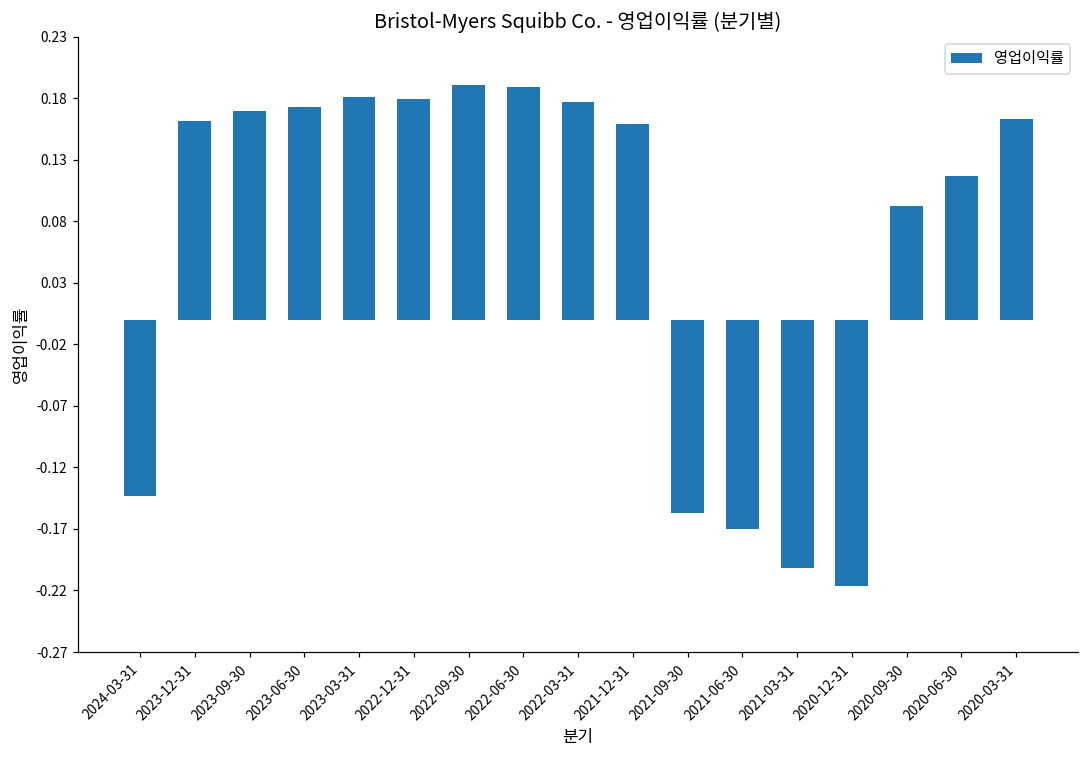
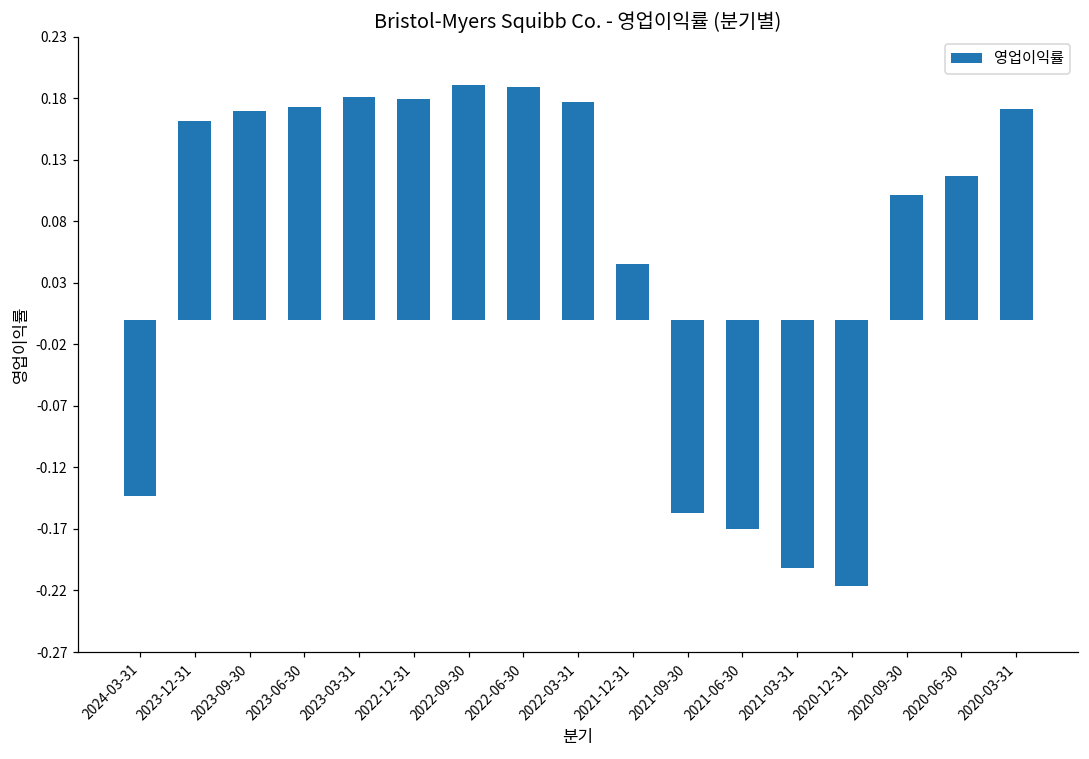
2021-12-31: 0.159 -> 0.045
2020-09-30: 0.093 -> 0.101
2020-03-31: 0.163 -> 0.171
